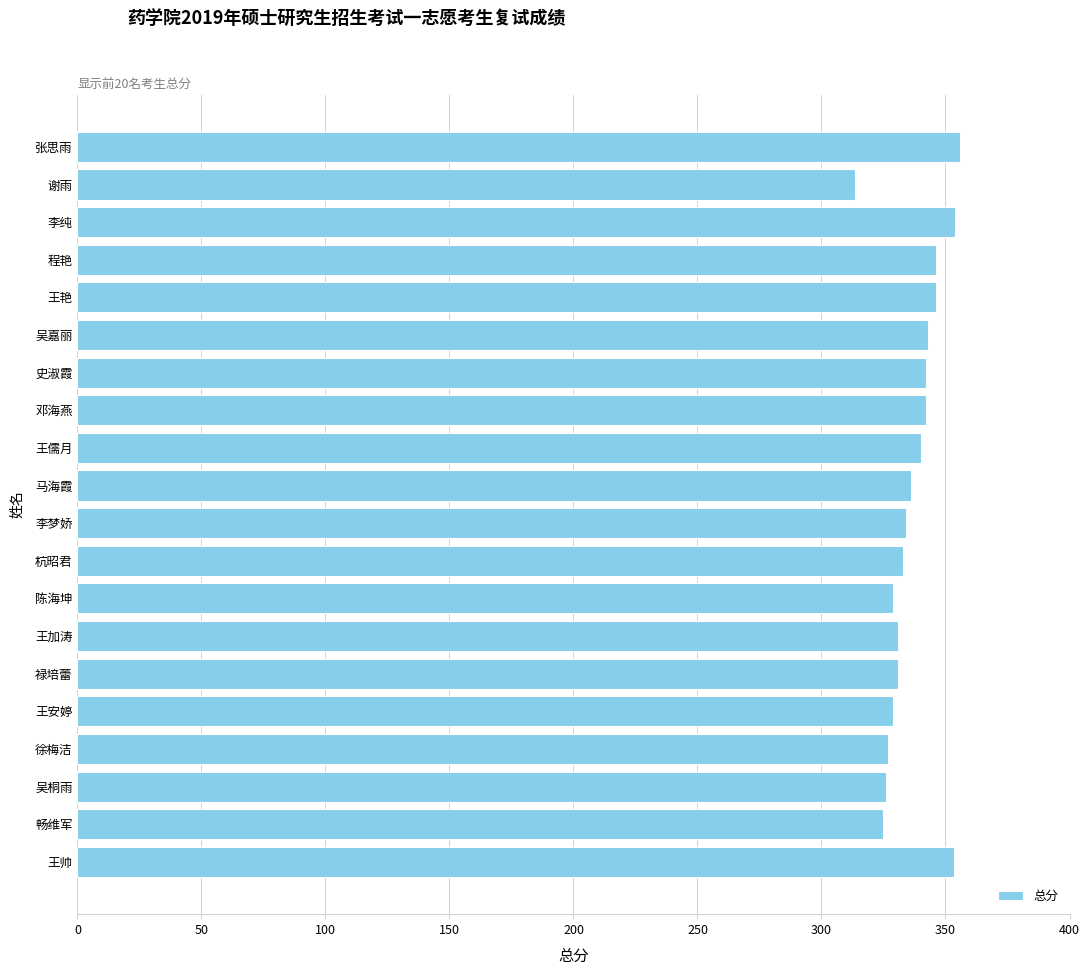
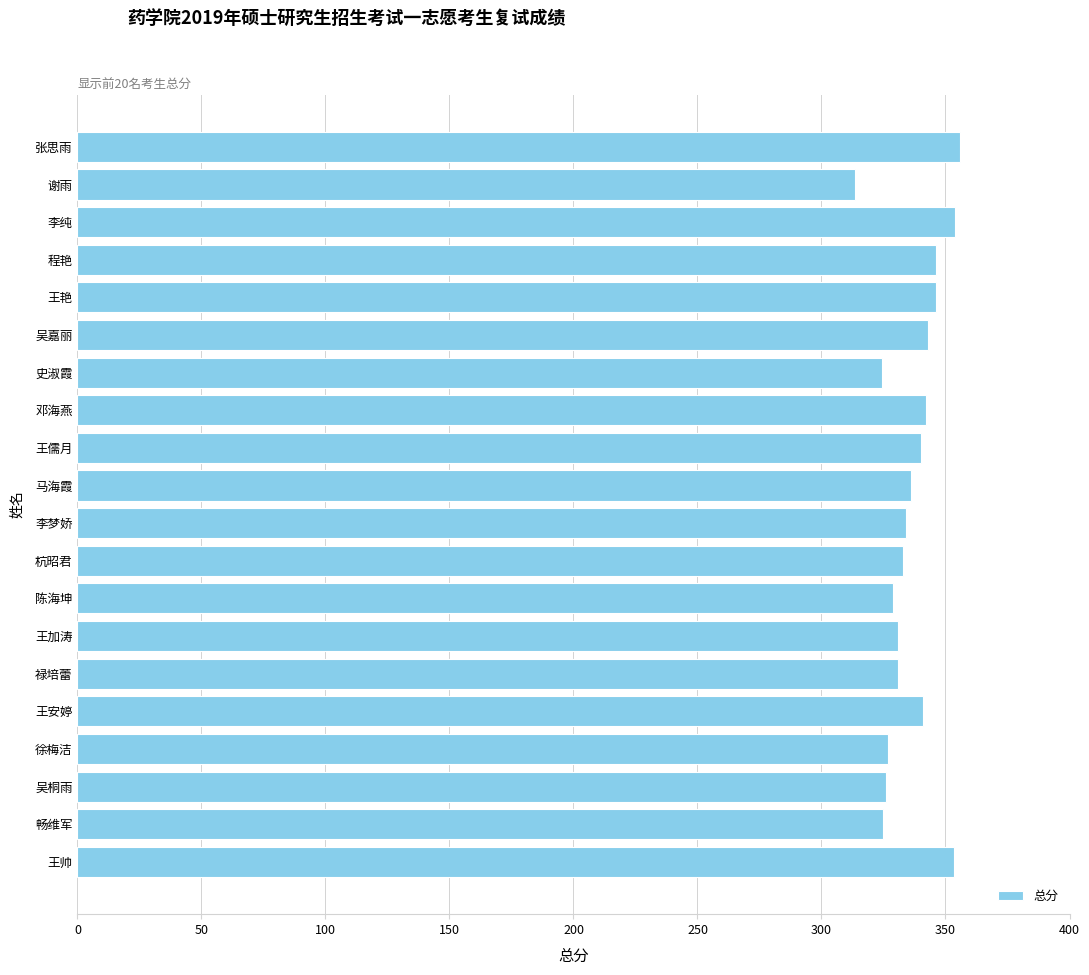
史淑霞: 342 -> 324
王安婷: 329 -> 341
